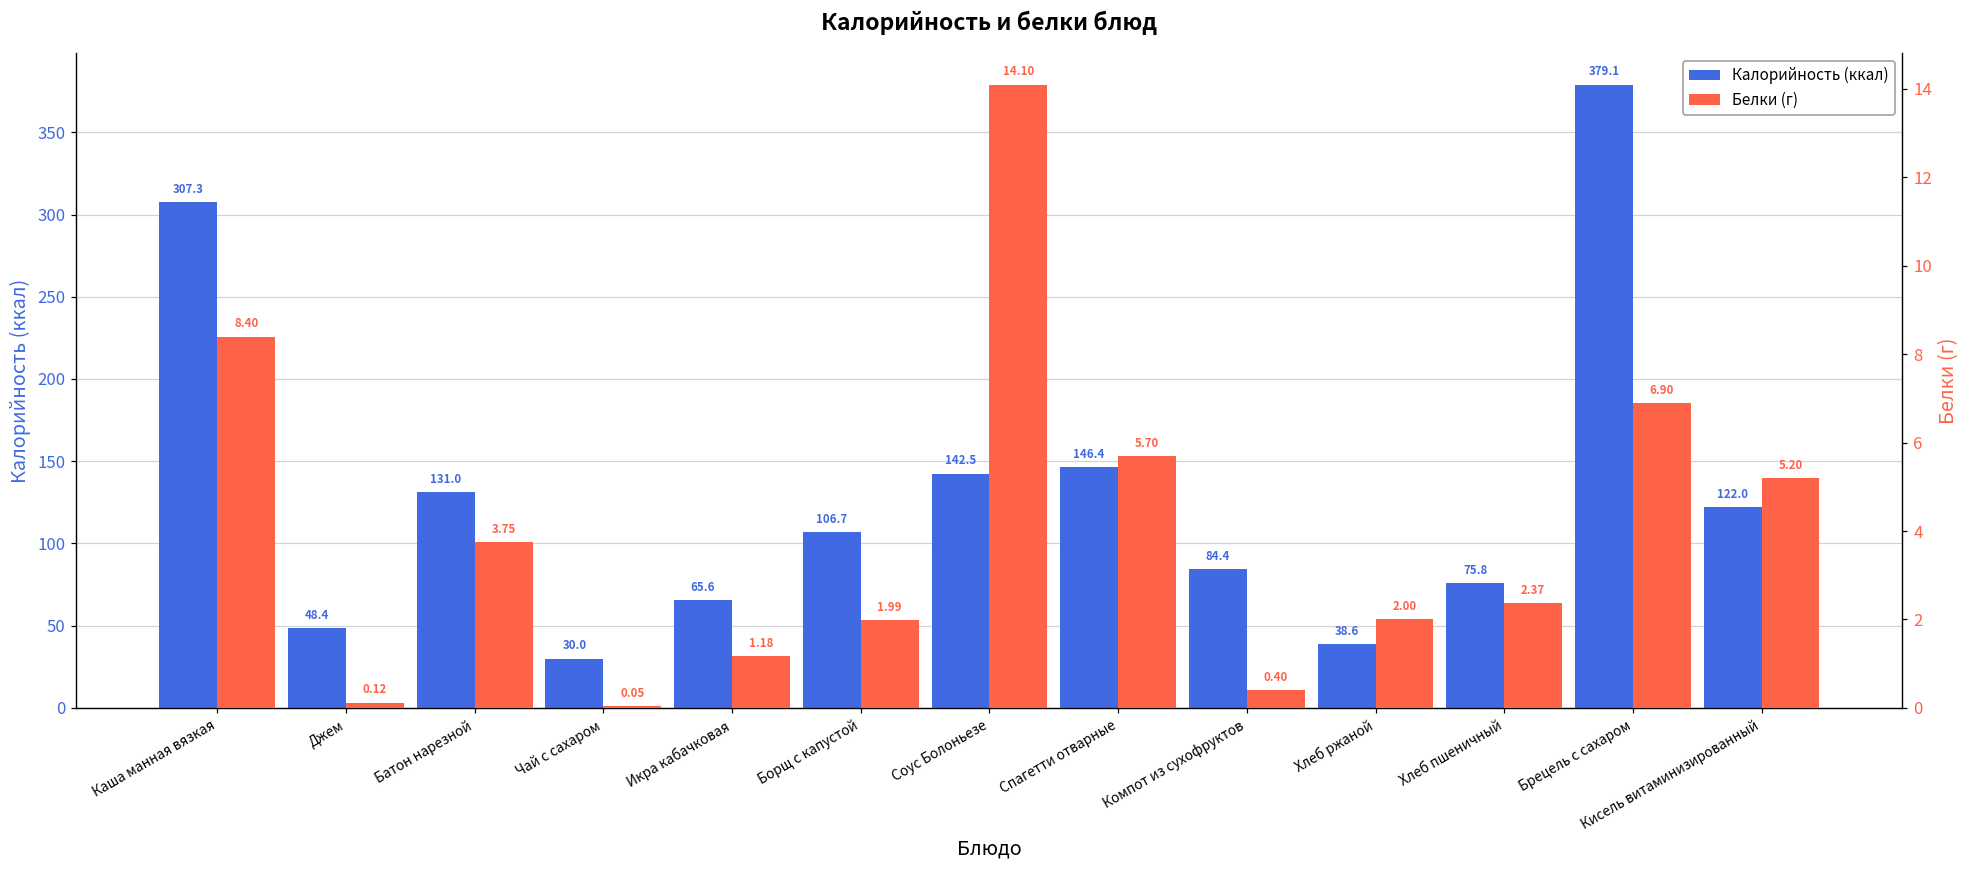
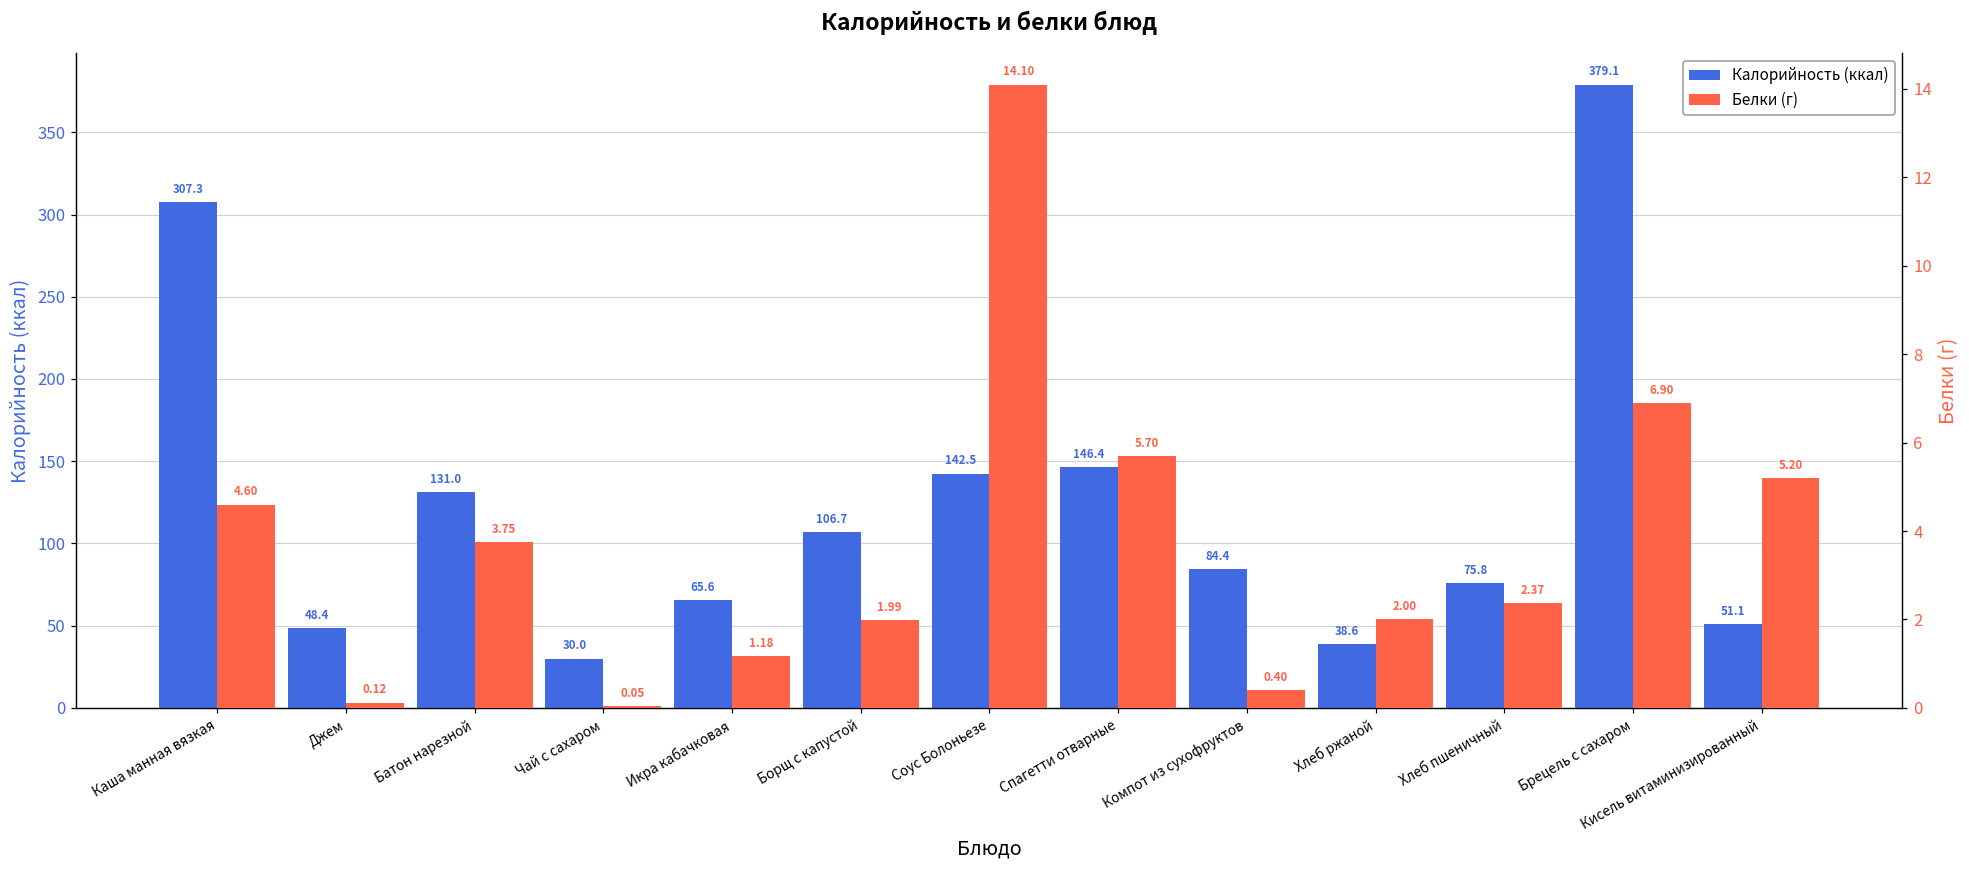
Калорийность (ккал), Кисель витаминизированный: 122.0 -> 51.1
Белки (г), Каша манная вязкая: 8.40 -> 4.60
